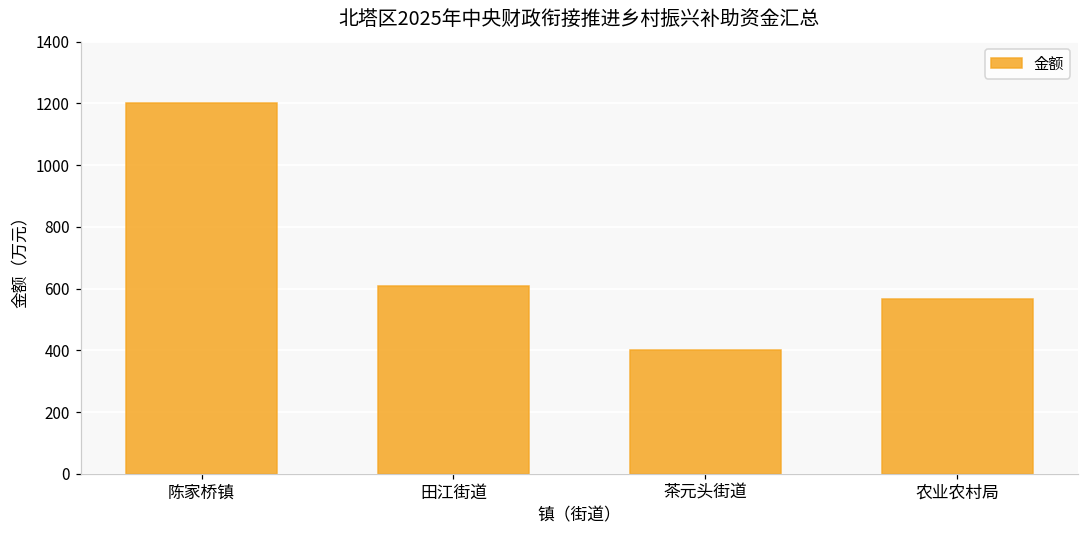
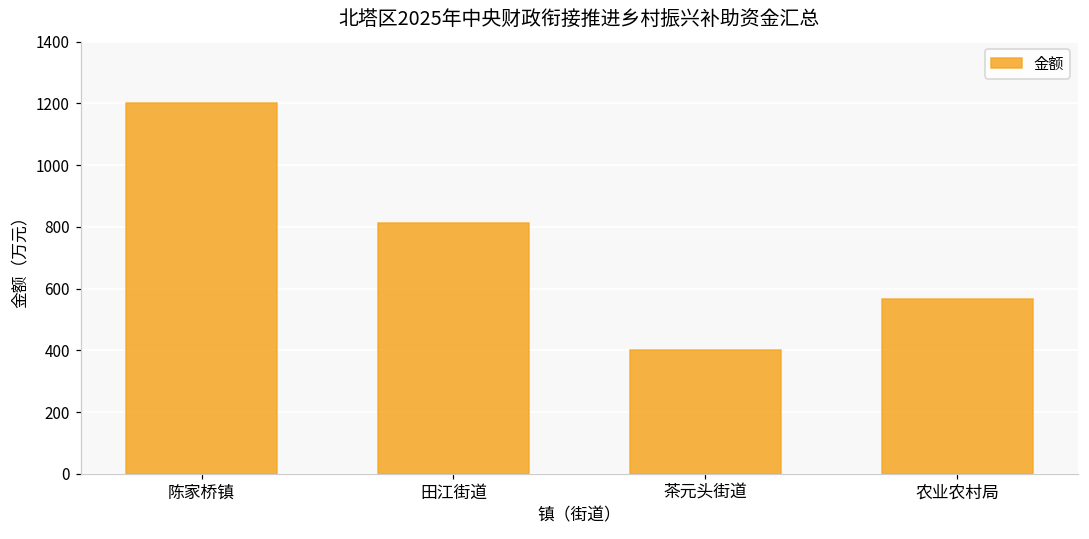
田江街道: 610 -> 810
